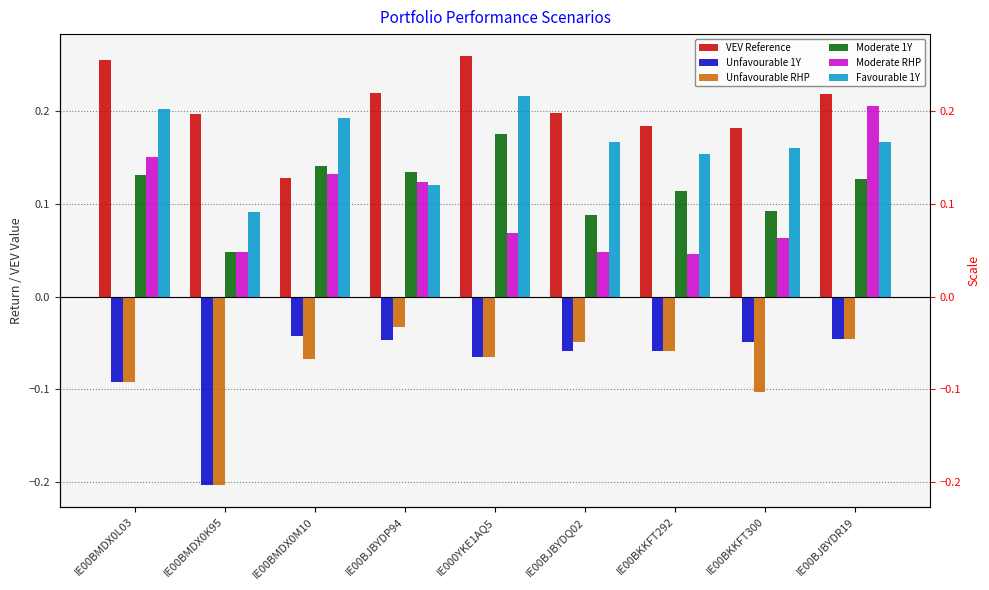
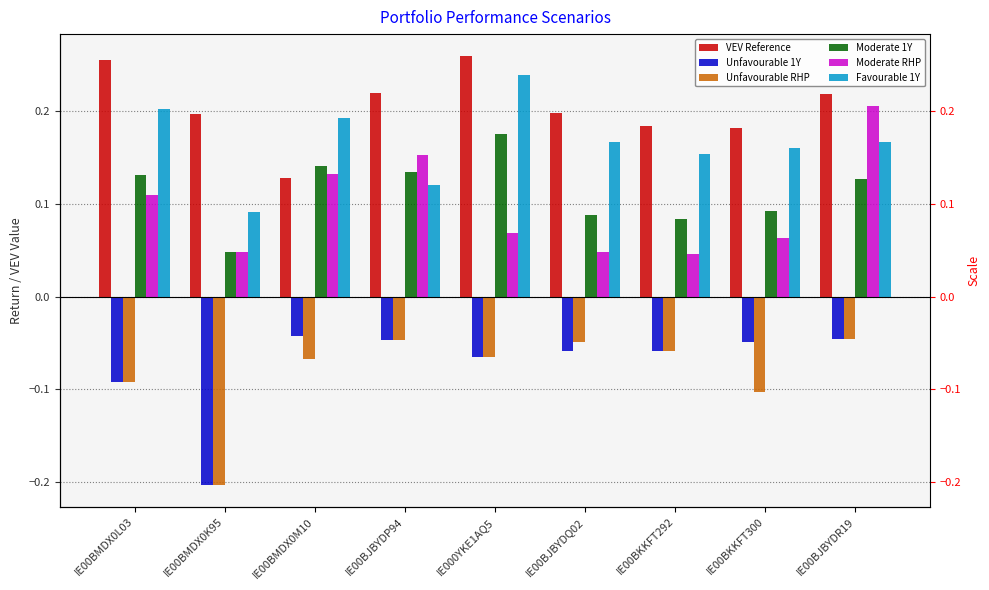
Moderate RHP, IE00BMDX0L03: 0.15 -> 0.11
Unfavourable RHP, IE00BJBYDP94: -0.03 -> -0.05
Moderate RHP, IE00BJBYDP94: 0.12 -> 0.15
Favourable 1Y, IE000YKE1AQ5: 0.22 -> 0.24
Moderate 1Y, IE00BKKFT292: 0.11 -> 0.08
